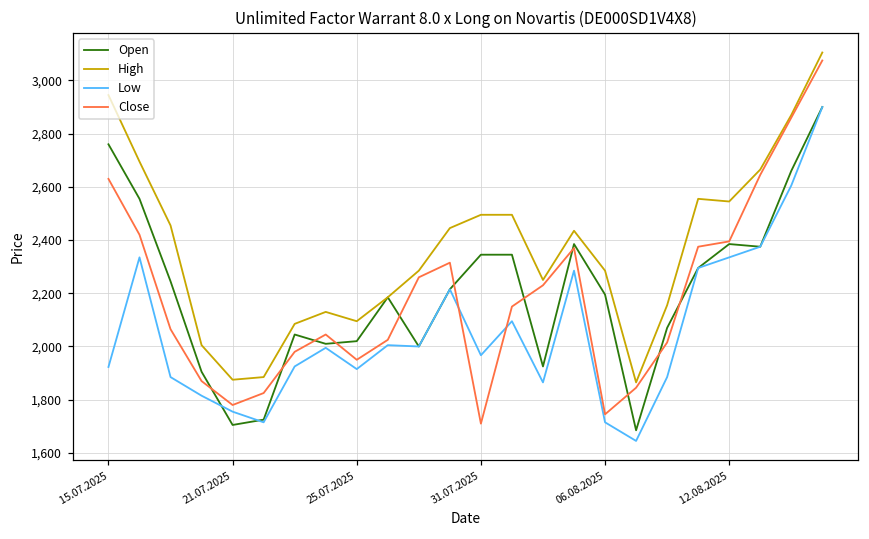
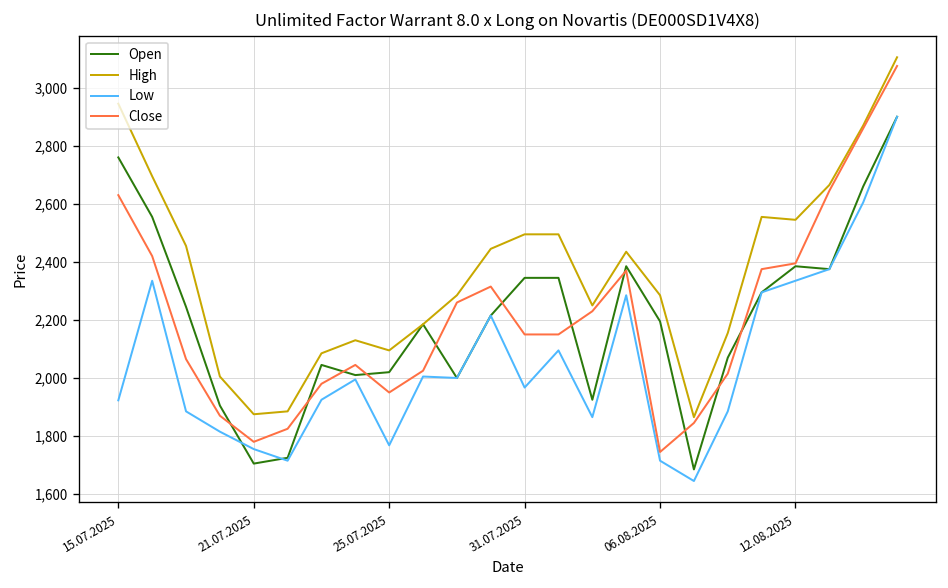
Low, 25.07.2025: 1,920 -> 1,770
Close, 31.07.2025: 1,710 -> 2,150
